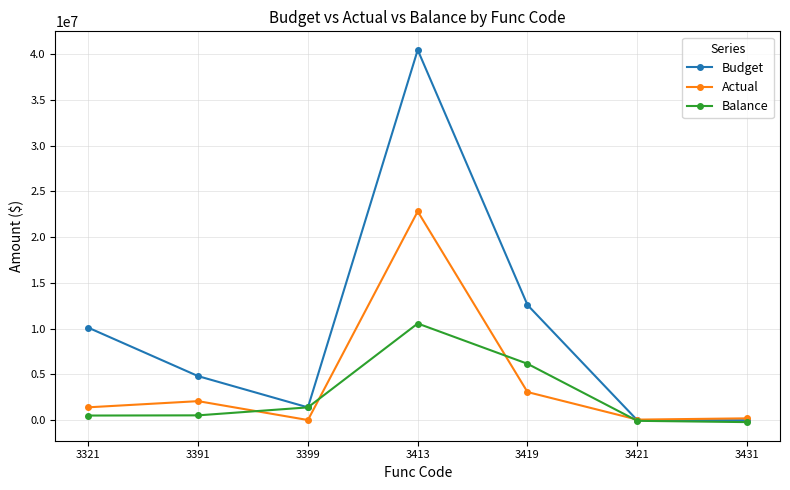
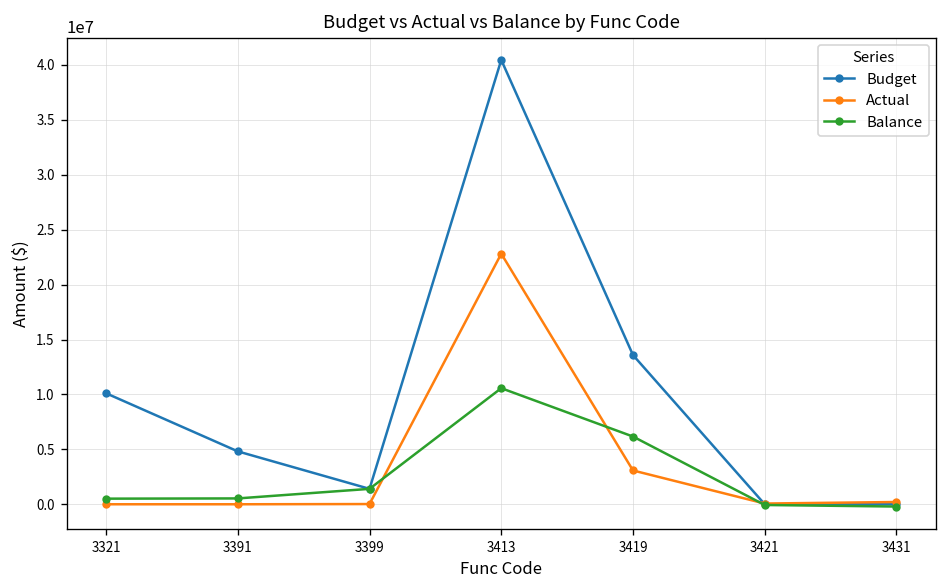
Actual, 3321: 1000000 -> 0
Actual, 3391: 2000000 -> 0
Budget, 3419: 13000000 -> 14000000
